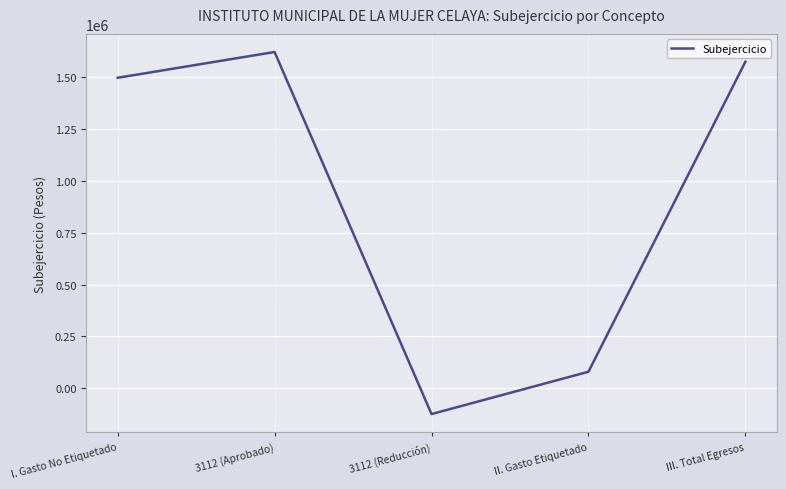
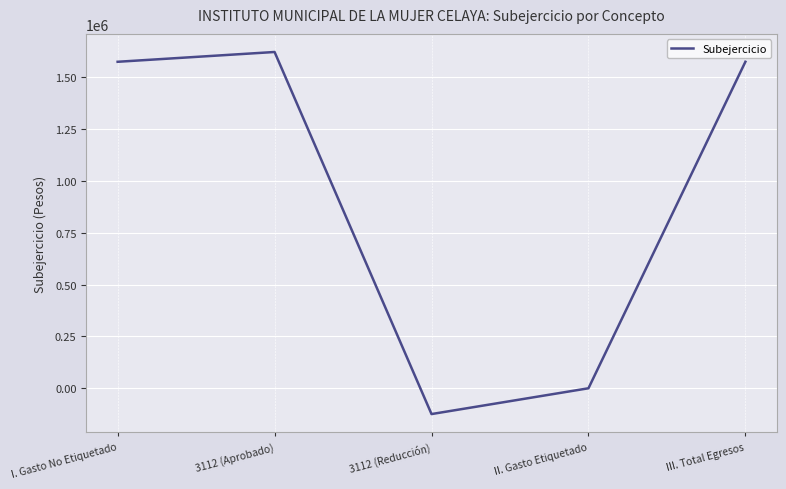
I. Gasto No Etiquetado: 1500000 -> 1570000
II. Gasto Etiquetado: 80000 -> 0
